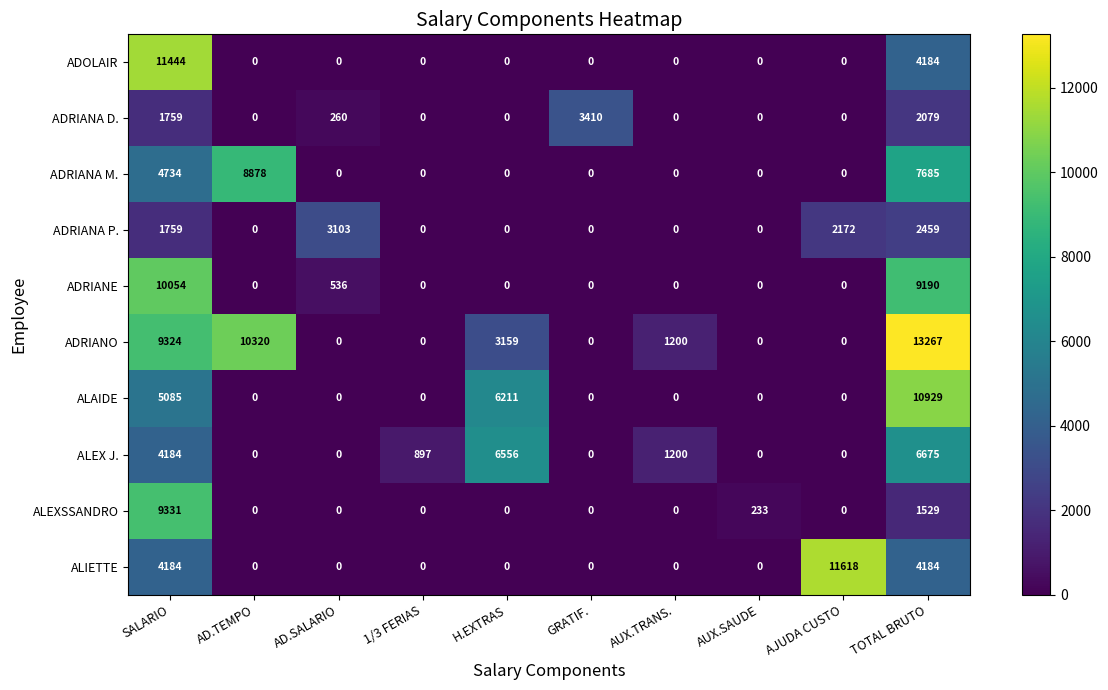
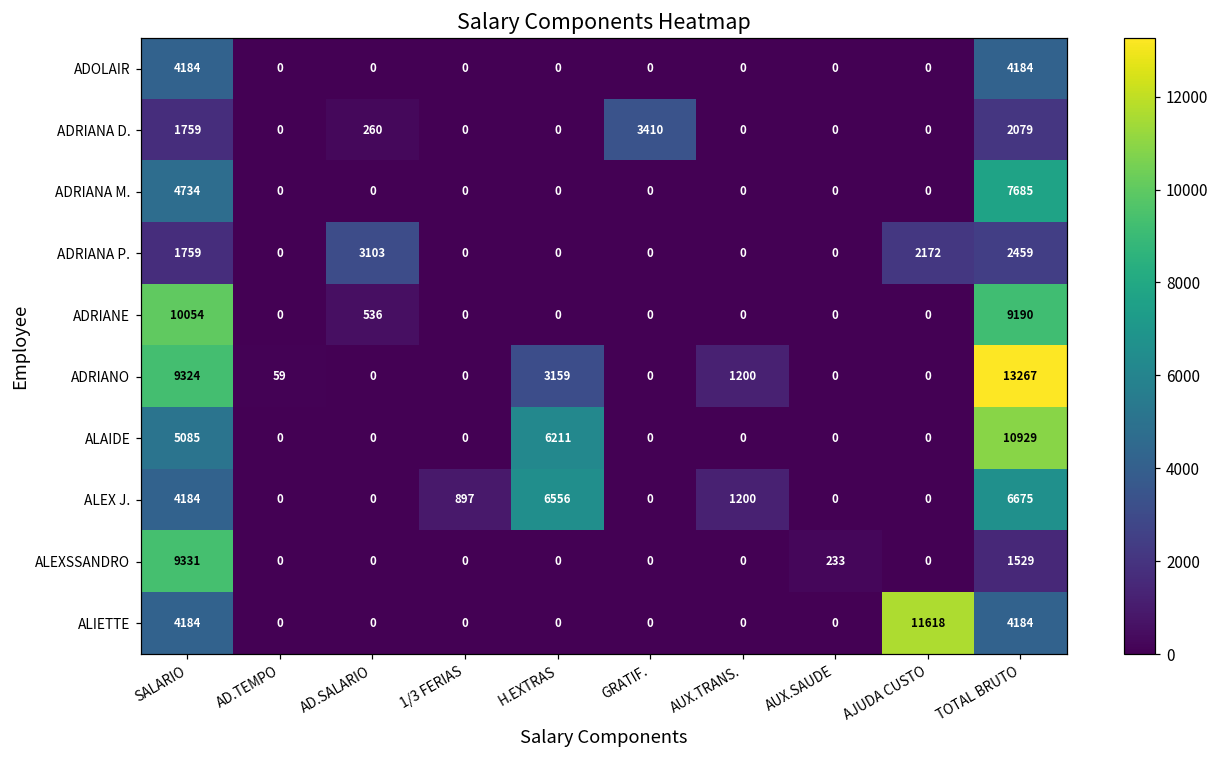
ADOLAIR, SALARIO: 11444 -> 4184
ADRIANA M., AD.TEMPO: 8878 -> 0
ADRIANO, AD.TEMPO: 10320 -> 59
